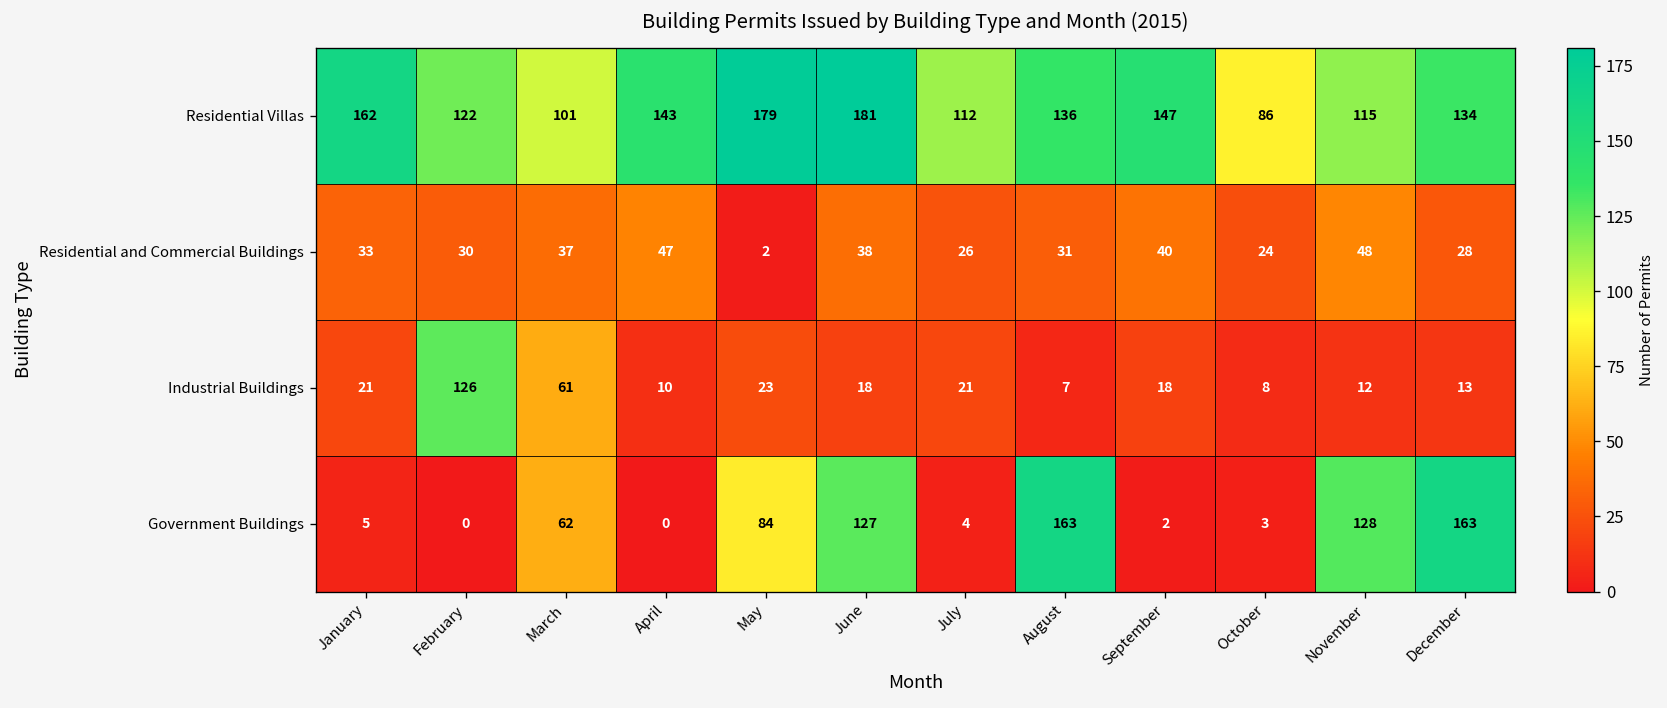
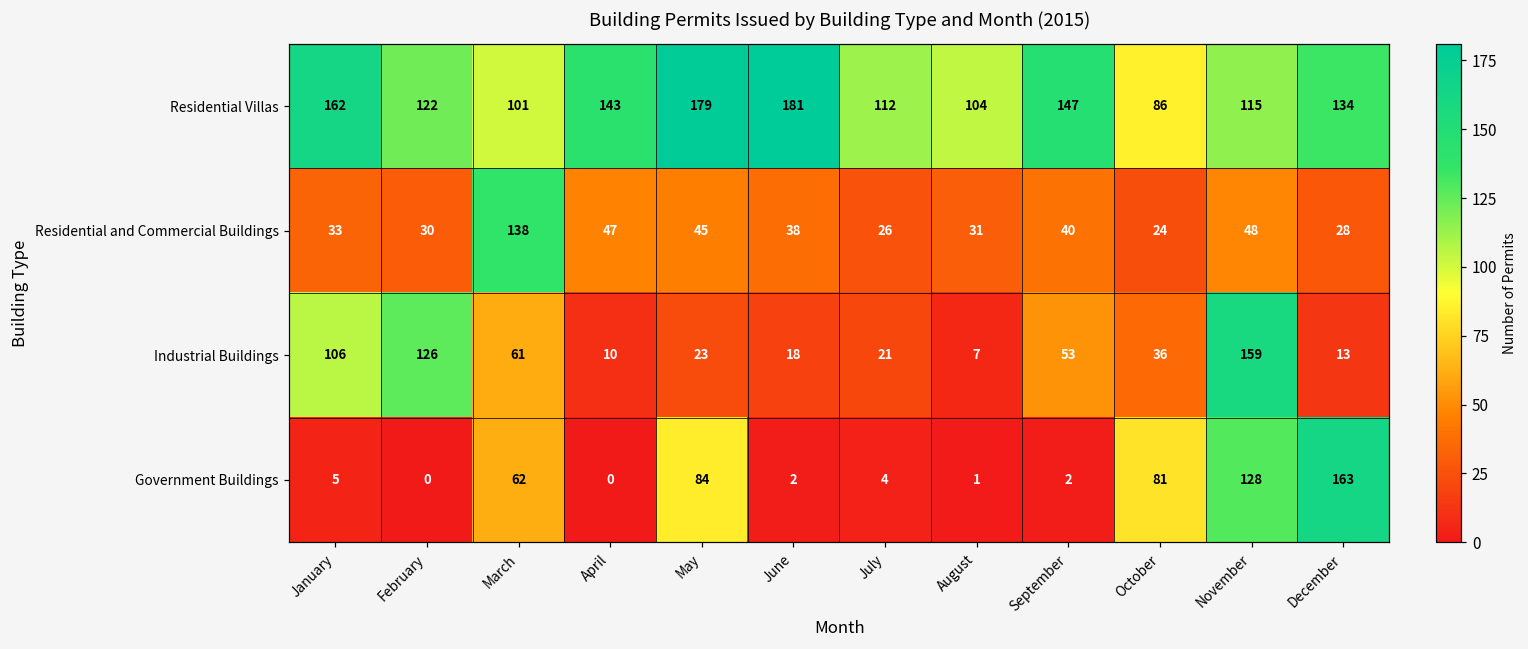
Residential Villas, August: 136 -> 104
Residential and Commercial Buildings, March: 37 -> 138
Residential and Commercial Buildings, May: 2 -> 45
Industrial Buildings, January: 21 -> 106
Industrial Buildings, September: 18 -> 53
Industrial Buildings, October: 8 -> 36
Industrial Buildings, November: 12 -> 159
Government Buildings, June: 127 -> 2
Government Buildings, August: 163 -> 1
Government Buildings, October: 3 -> 81
